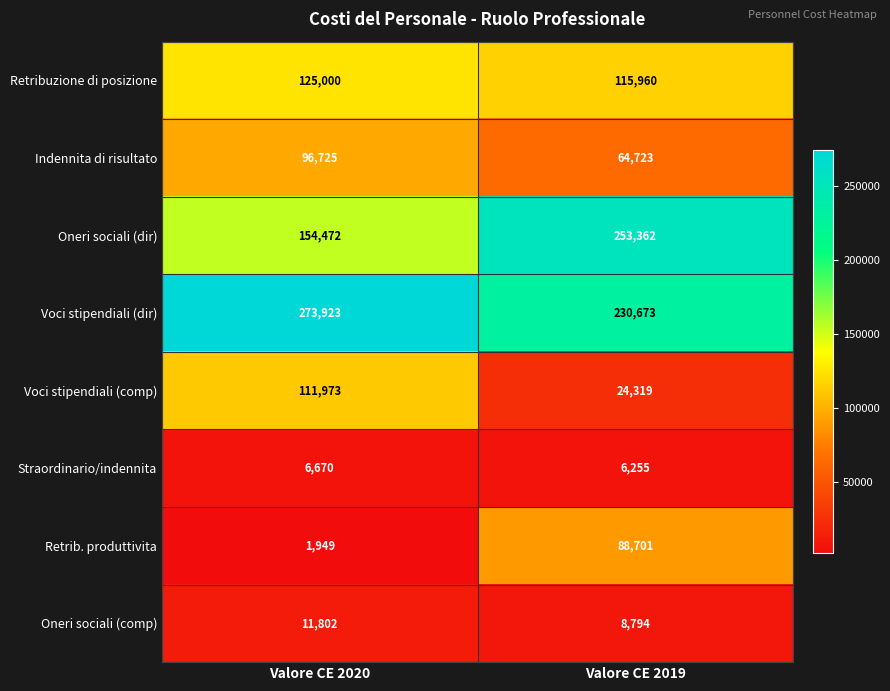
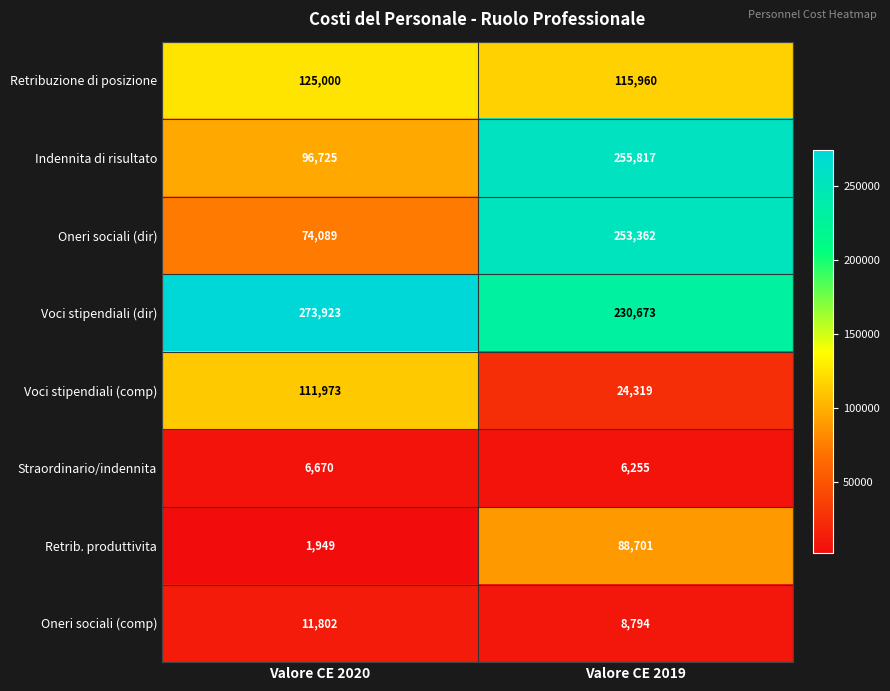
Indennita di risultato, Valore CE 2019: 64,723 -> 255,817
Oneri sociali (dir), Valore CE 2020: 154,472 -> 74,089
